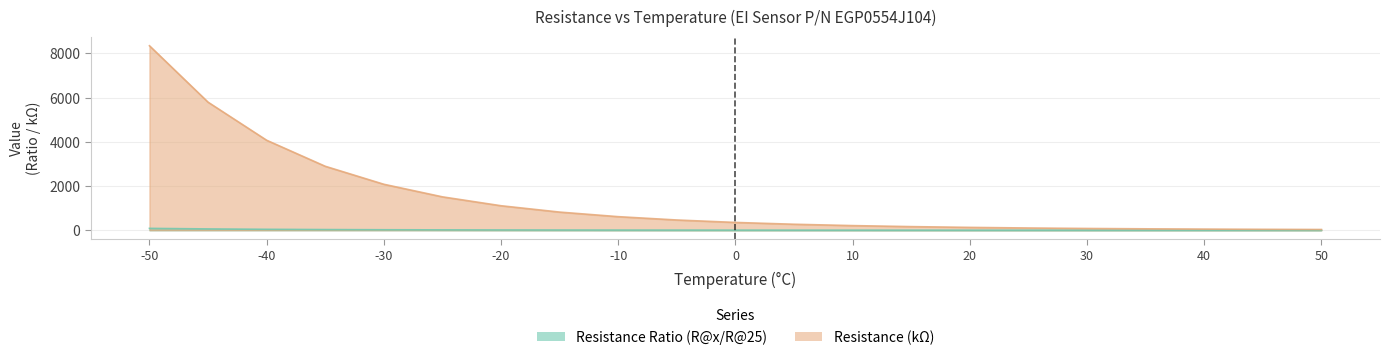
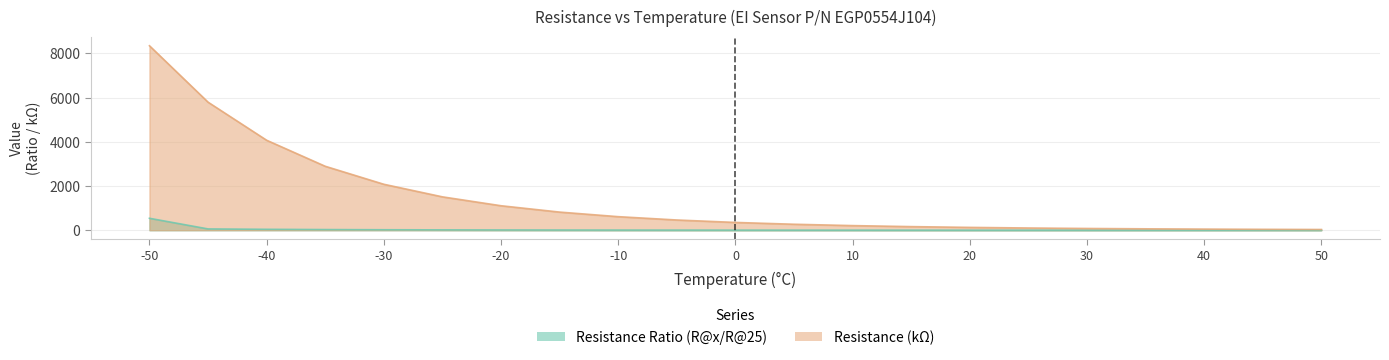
Resistance Ratio (R@x/R@25), -50: 100 -> 500
